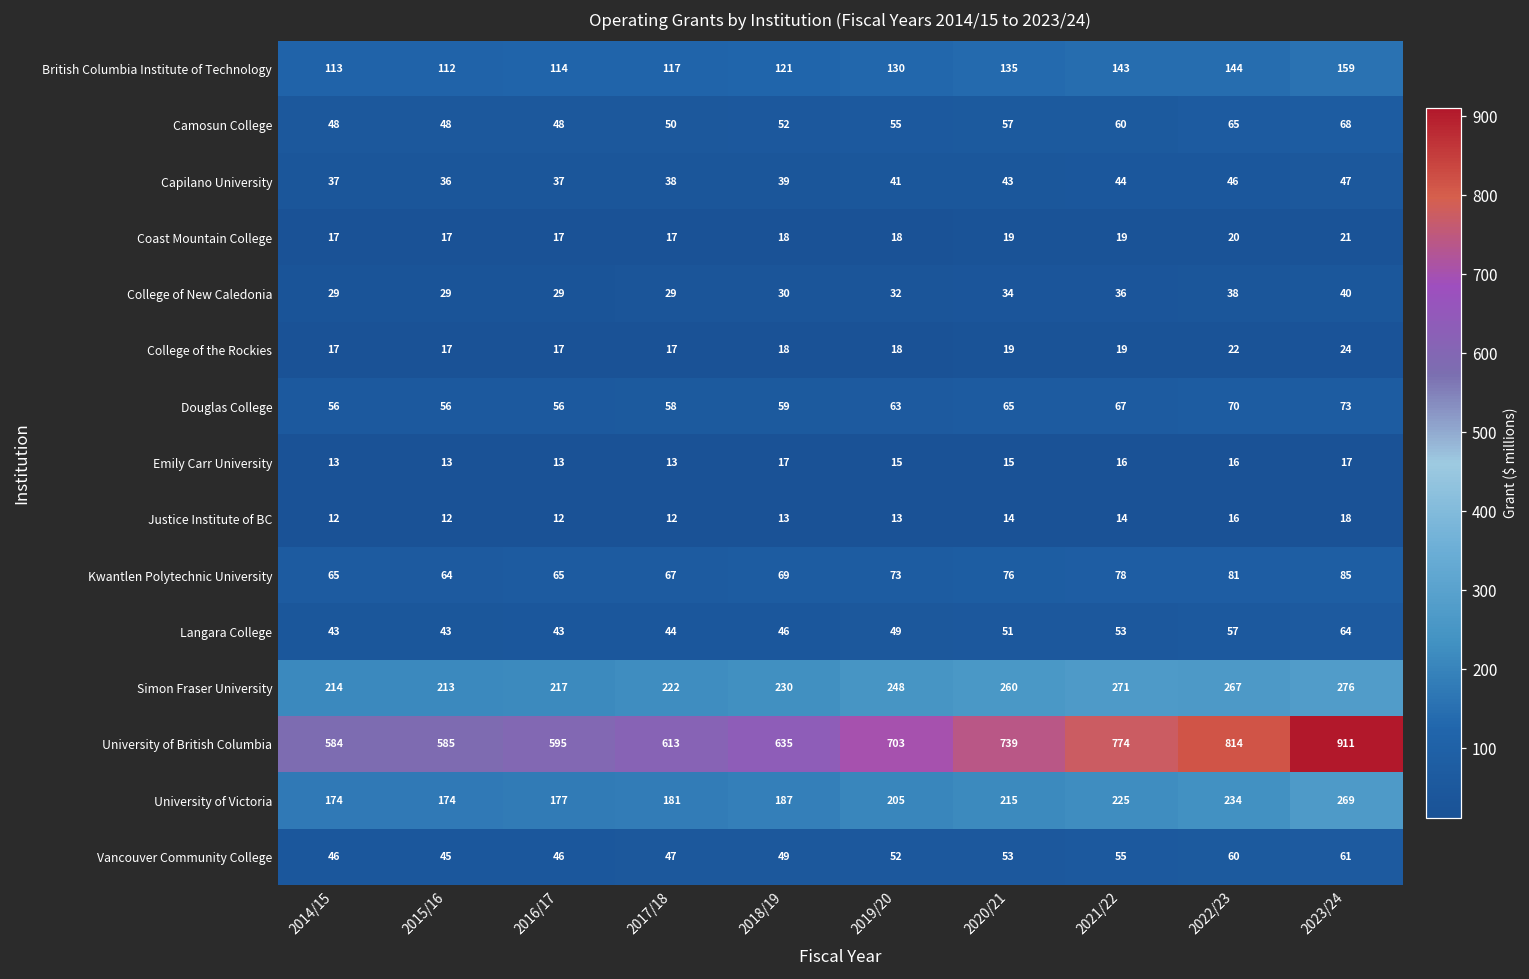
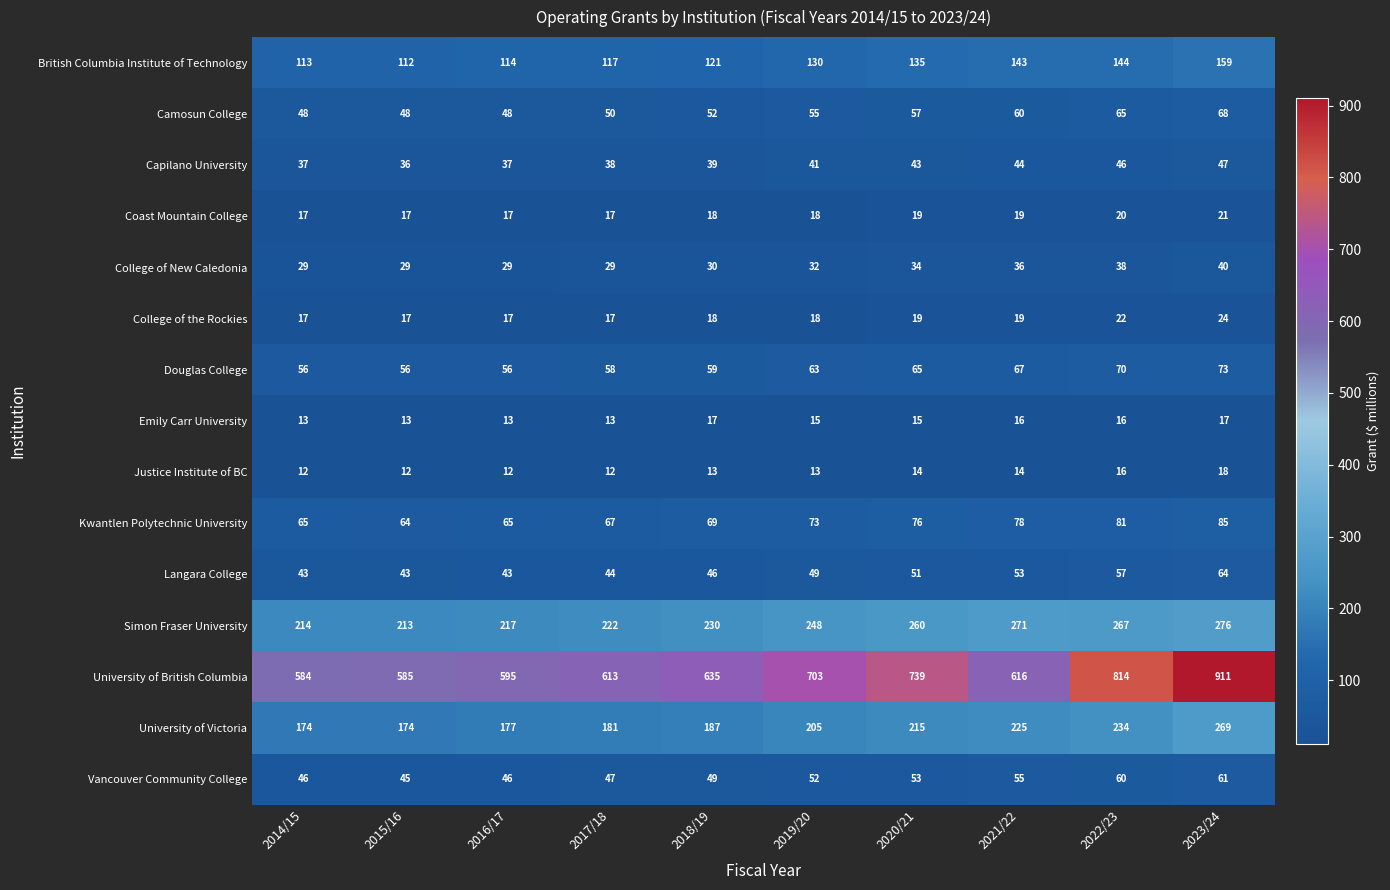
University of British Columbia, 2021/22: 774 -> 616
